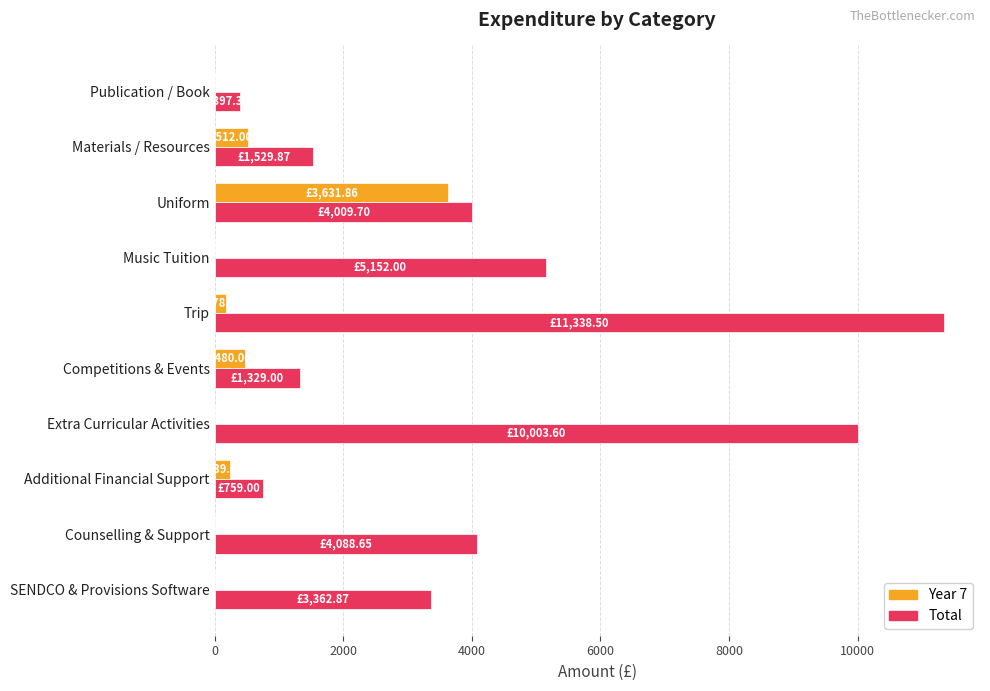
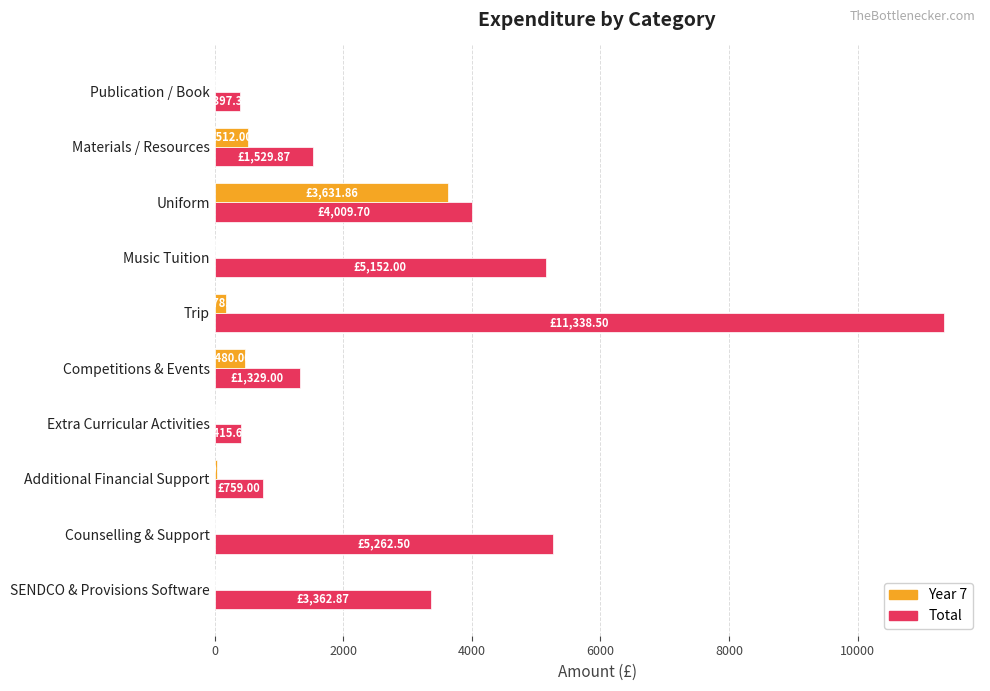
Total, Extra Curricular Activities: £10,003.60 -> £415.60
Year 7, Additional Financial Support: 200 -> 0
Total, Counselling & Support: £4,088.65 -> £5,262.50
